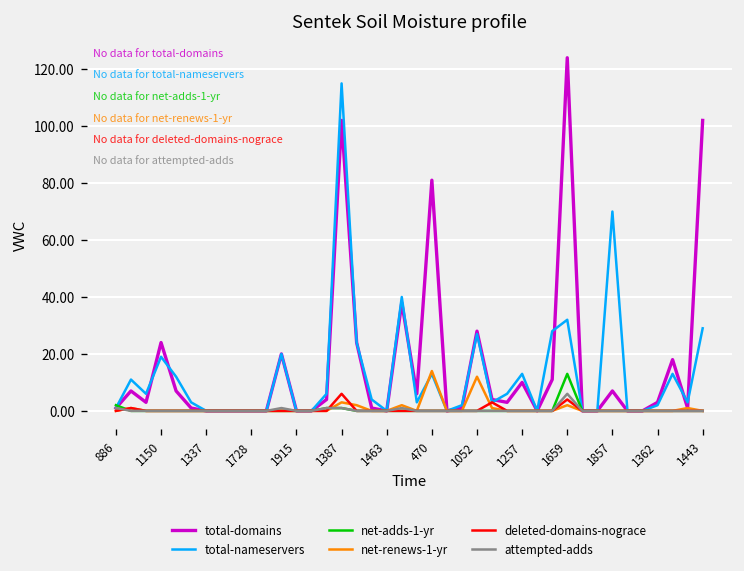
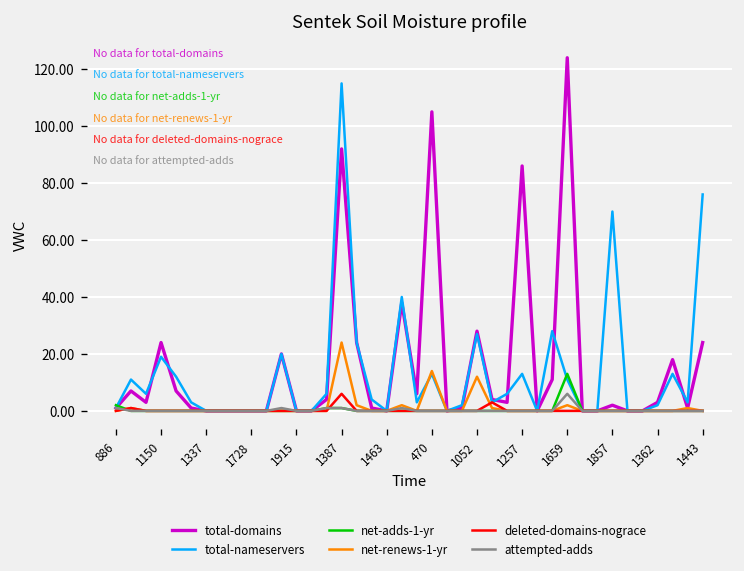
total-domains, 1387: 102 -> 92
net-renews-1-yr, 1387: 3 -> 24
total-domains, 470: 81 -> 105
total-domains, 1257: 10 -> 86
total-nameservers, 1659: 32 -> 11
deleted-domains-nograce, 1659: 4 -> 0
total-domains, 1857: 7 -> 2
total-domains, 1443: 102 -> 24
total-nameservers, 1443: 29 -> 76
